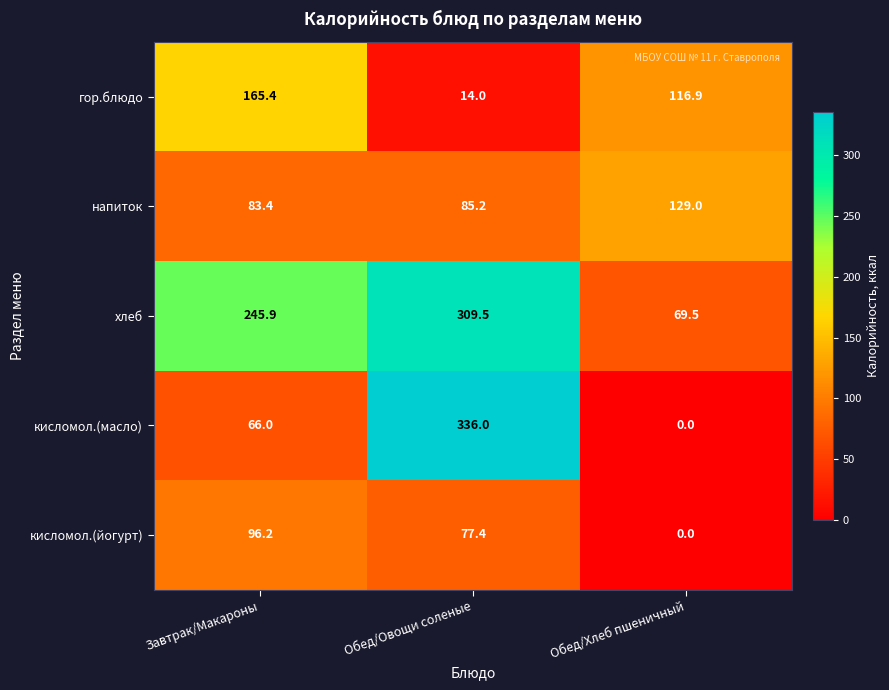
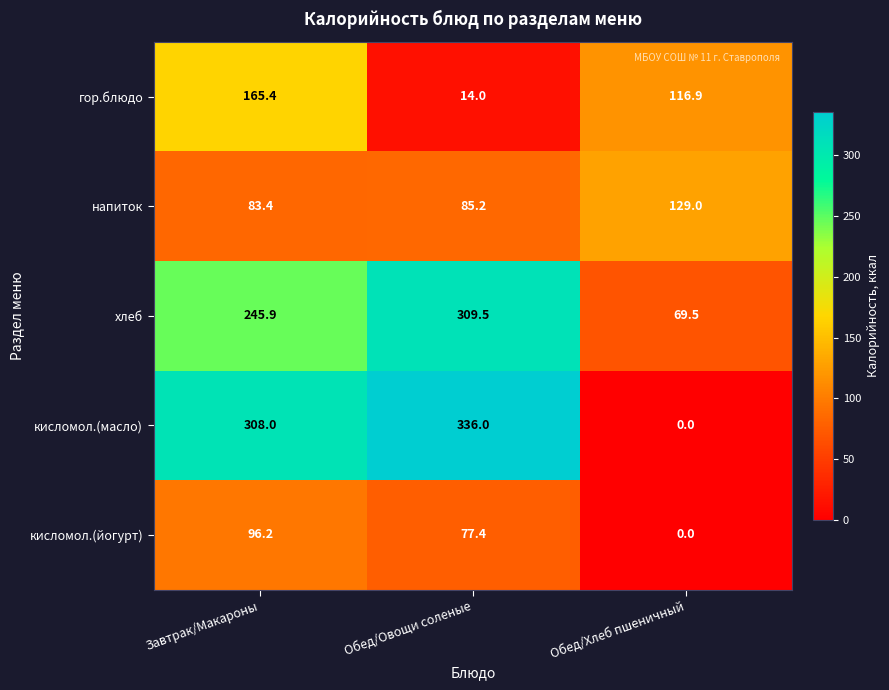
кисломол.(масло), Завтрак/Макароны: 66.0 -> 308.0
